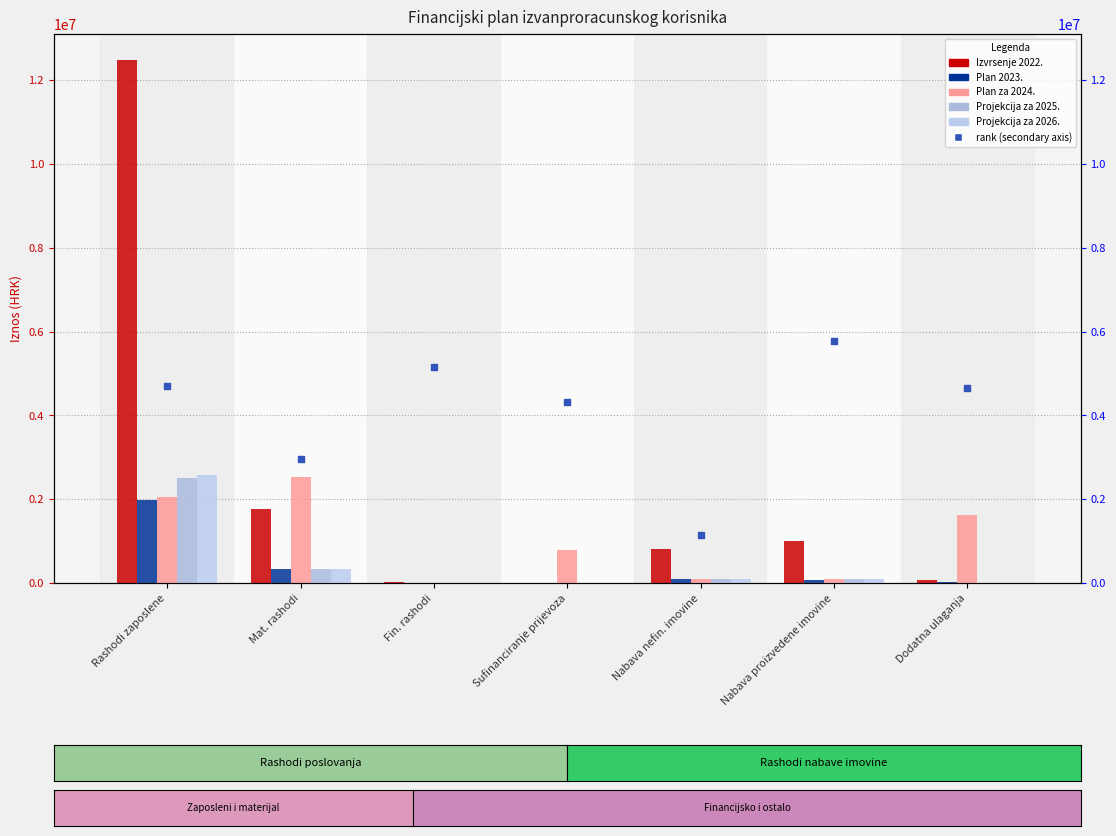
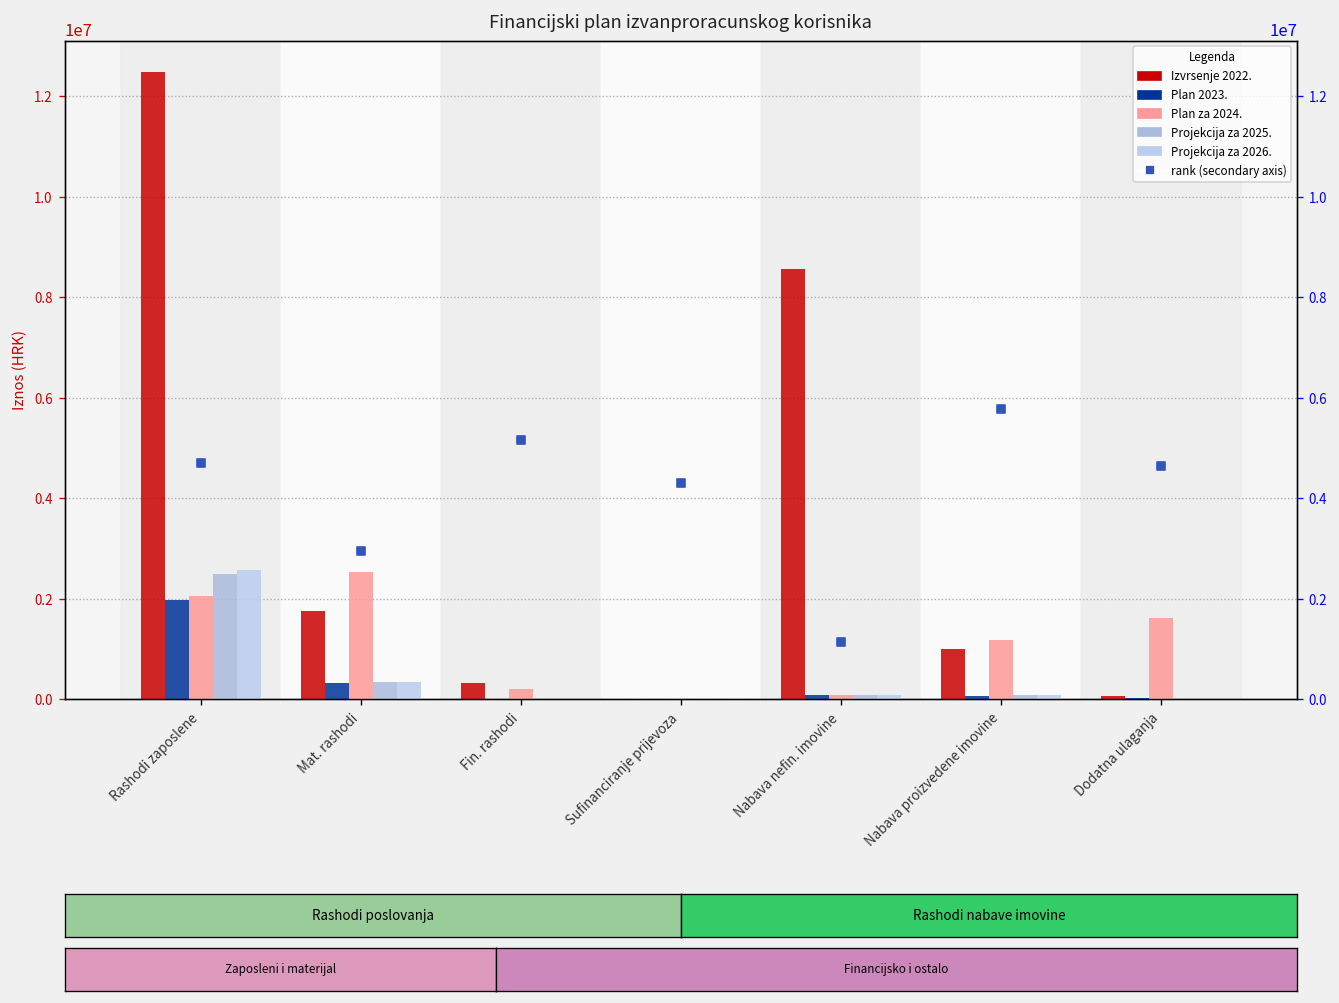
Izvrsenje 2022., Fin. rashodi: 0 -> 300000
Plan za 2024., Fin. rashodi: 0 -> 200000
Plan za 2024., Sufinanciranje prijevoza: 800000 -> 0
Izvrsenje 2022., Nabava nefin. imovine: 800000 -> 8600000
Plan za 2024., Nabava proizvedene imovine: 100000 -> 1200000
